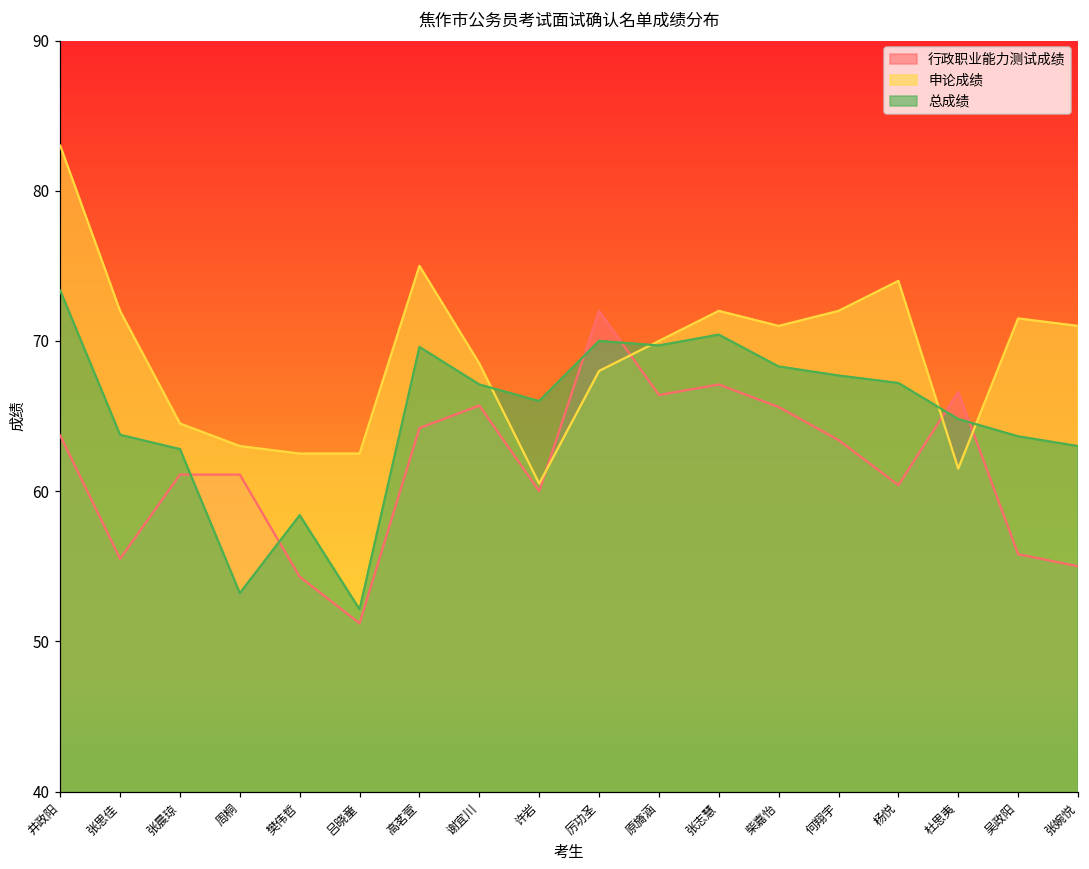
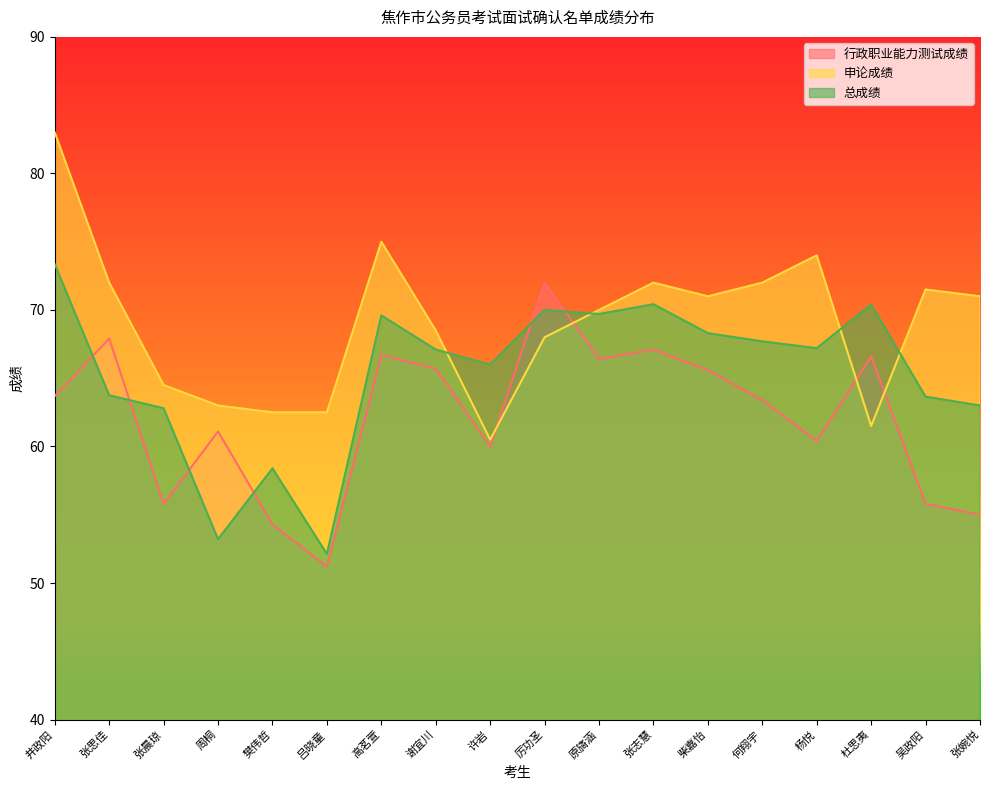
行政职业能力测试成绩, 张思佳: 55.5 -> 67.9
行政职业能力测试成绩, 张晨琼: 61.1 -> 55.8
行政职业能力测试成绩, 高茗萱: 64.2 -> 66.7
总成绩, 杜思夷: 64.8 -> 70.4
